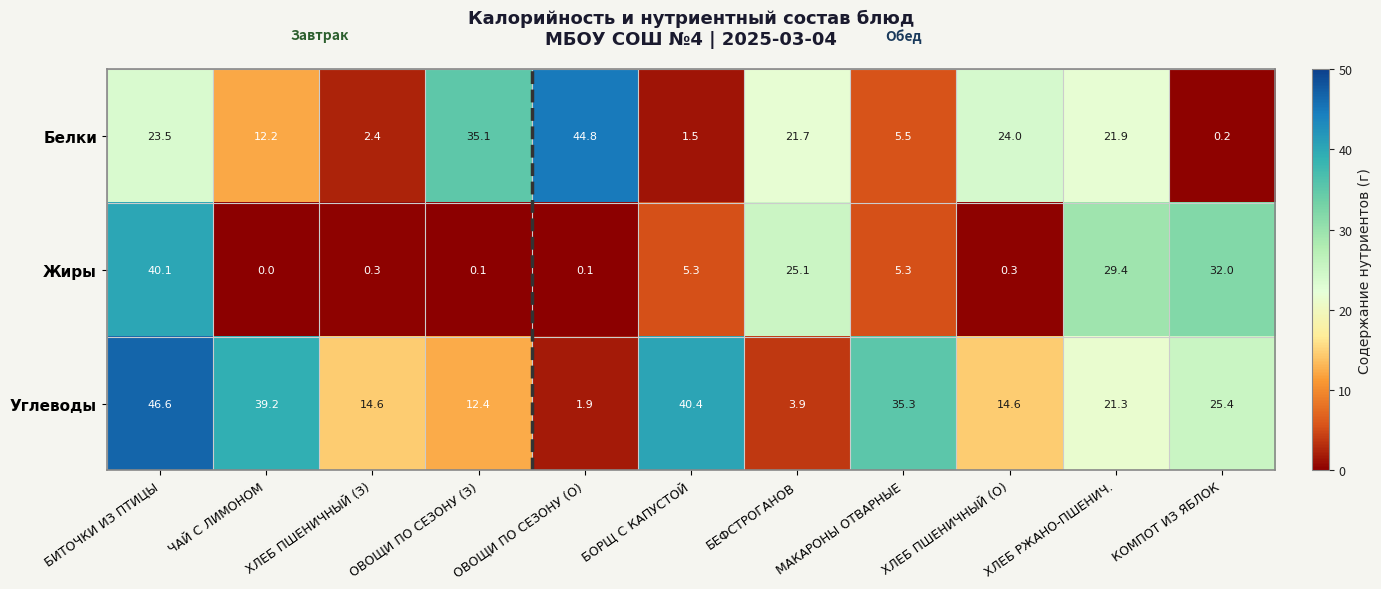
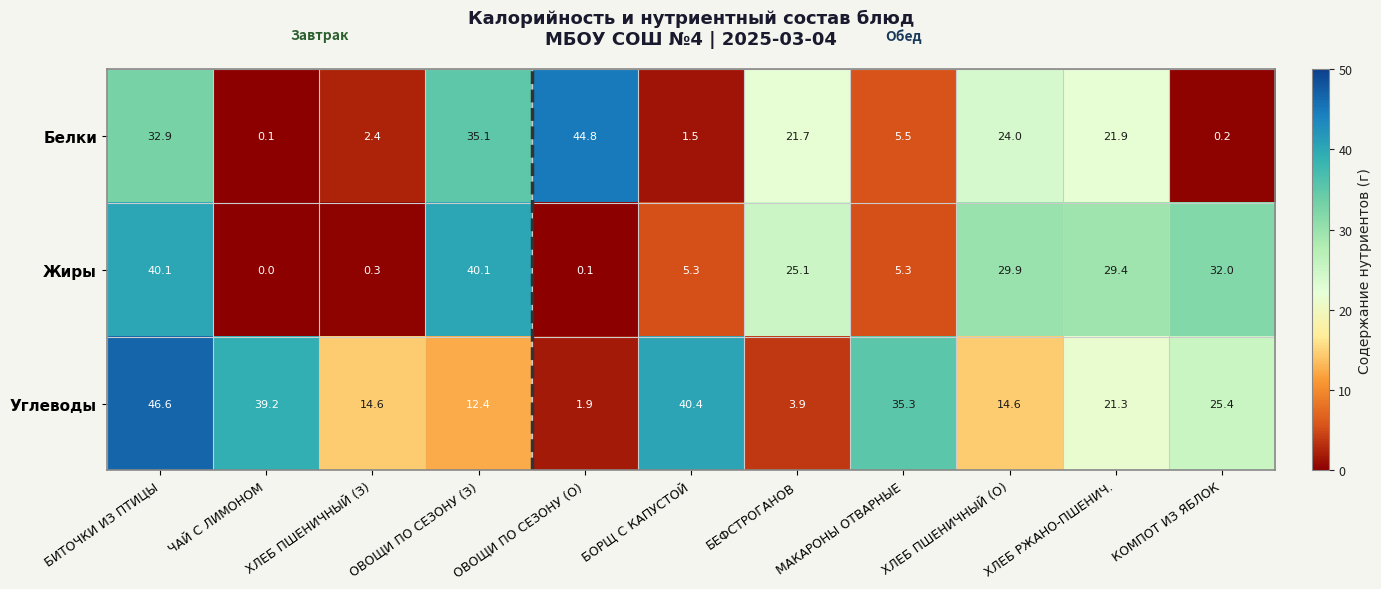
Белки, БИТОЧКИ ИЗ ПТИЦЫ: 23.5 -> 32.9
Белки, ЧАЙ С ЛИМОНОМ: 12.2 -> 0.1
Жиры, ОВОЩИ ПО СЕЗОНУ (З): 0.1 -> 40.1
Жиры, ХЛЕБ ПШЕНИЧНЫЙ (О): 0.3 -> 29.9
